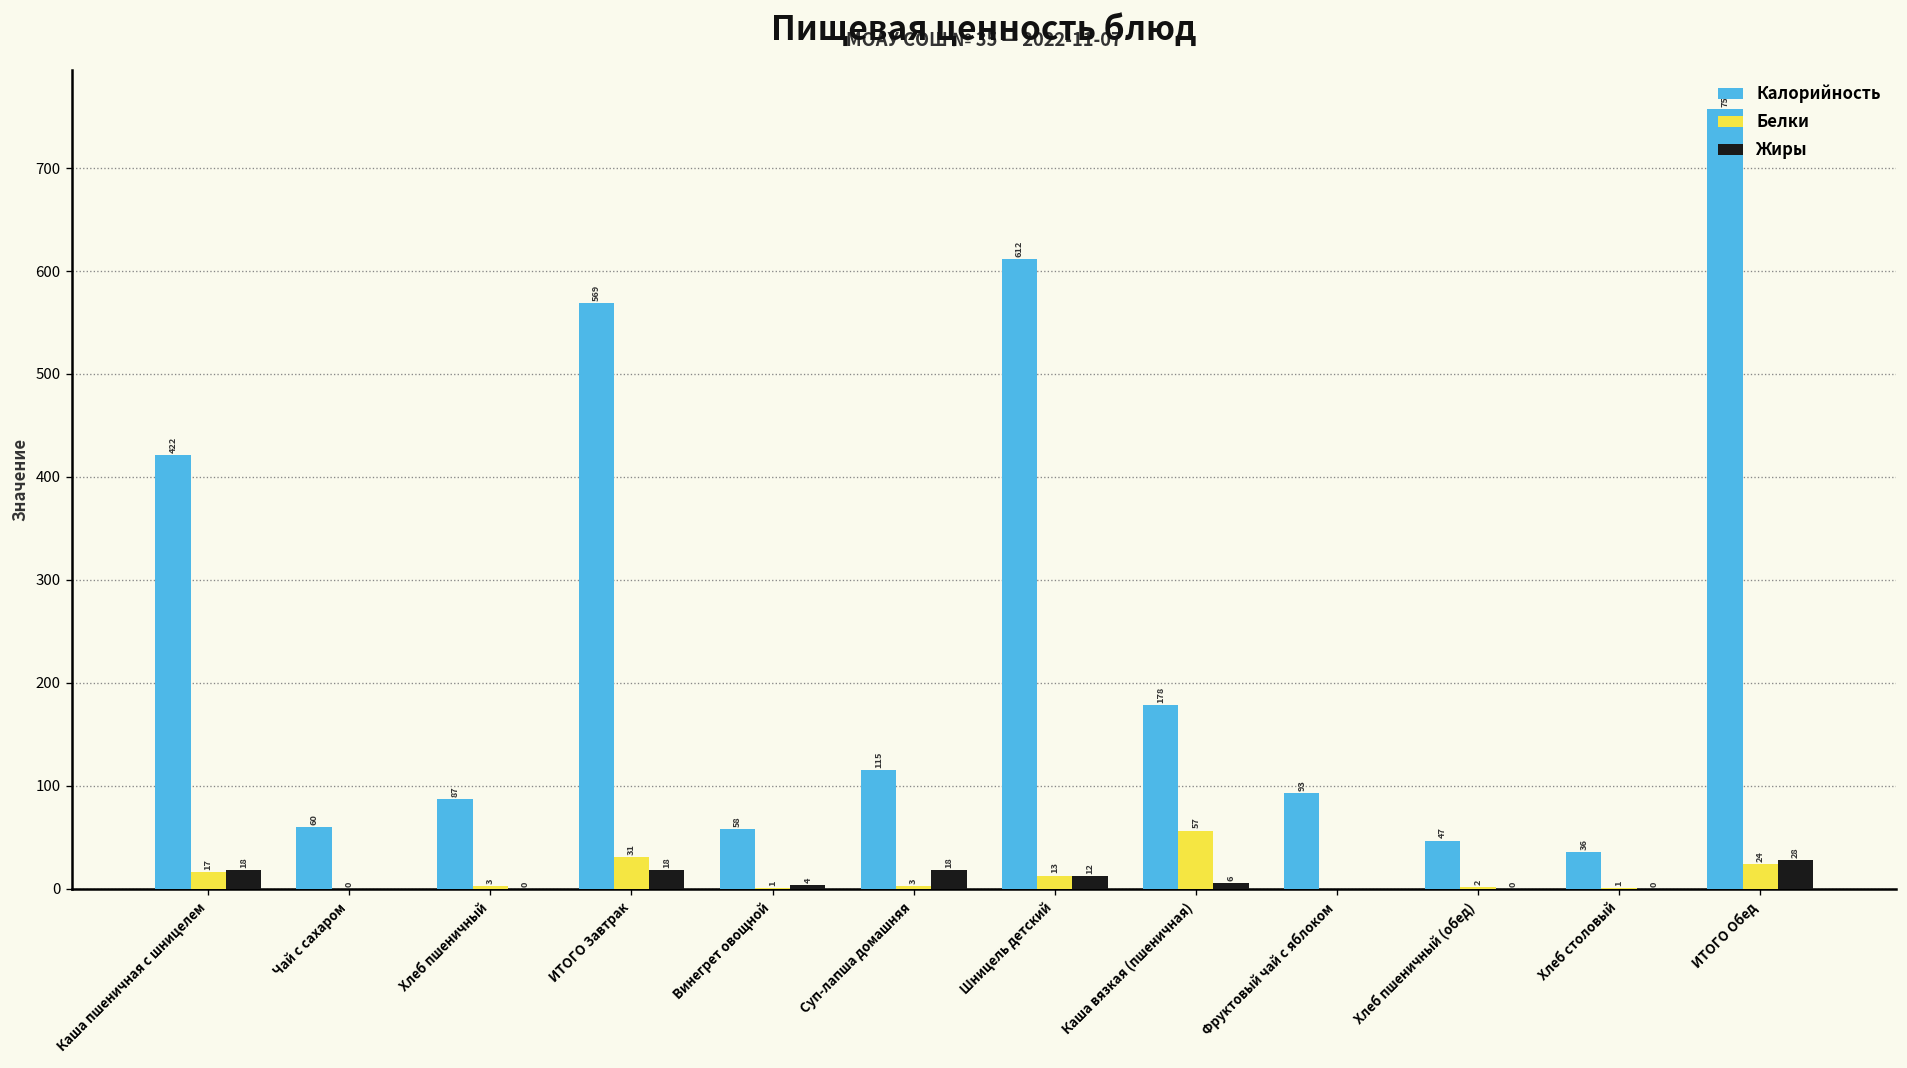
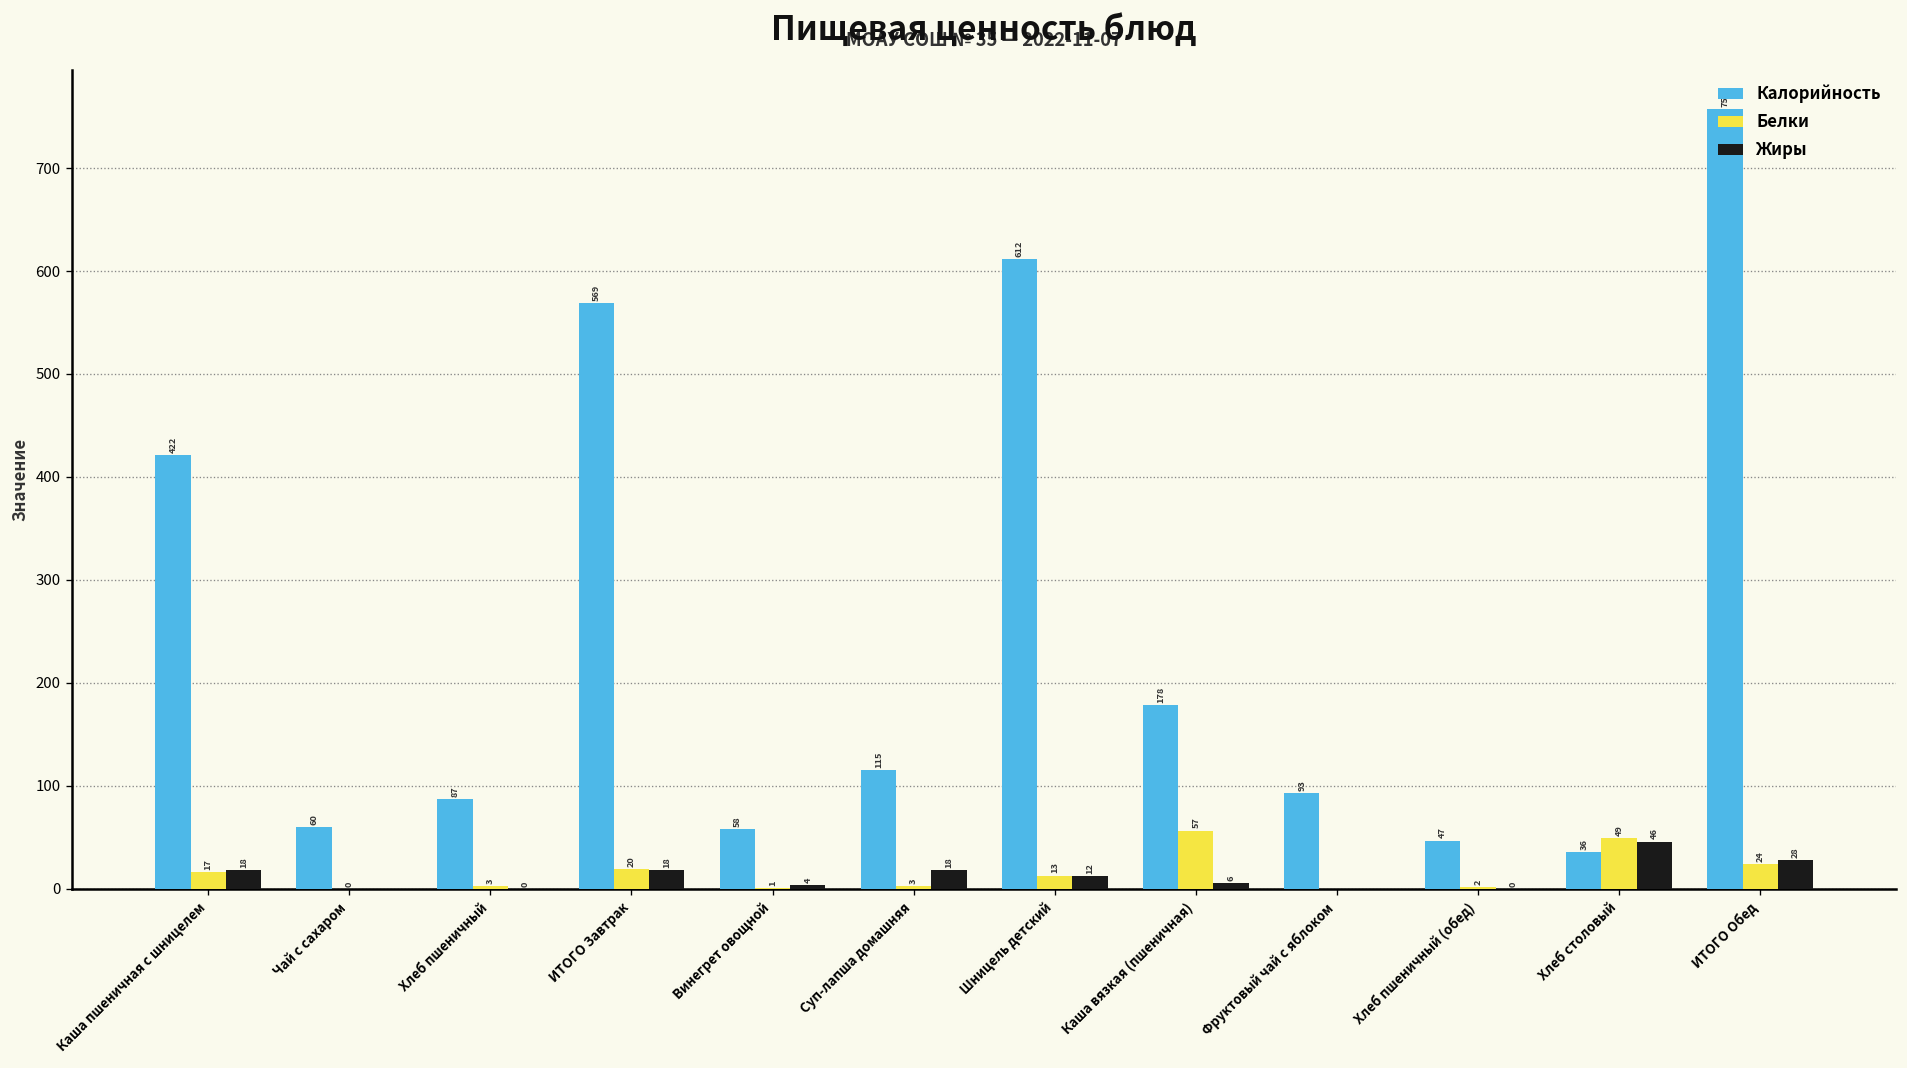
Белки, ИТОГО Завтрак: 31 -> 20
Белки, Хлеб столовый: 1 -> 49
Жиры, Хлеб столовый: 0 -> 46
